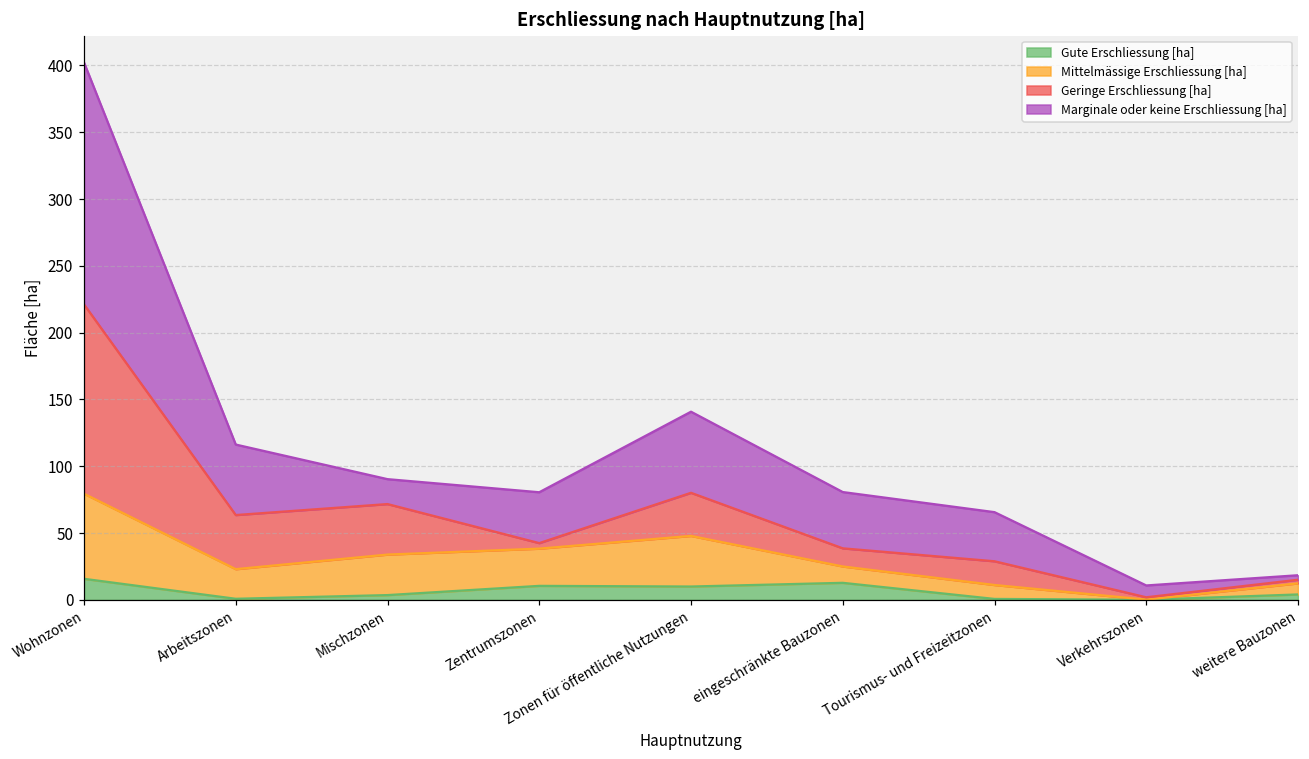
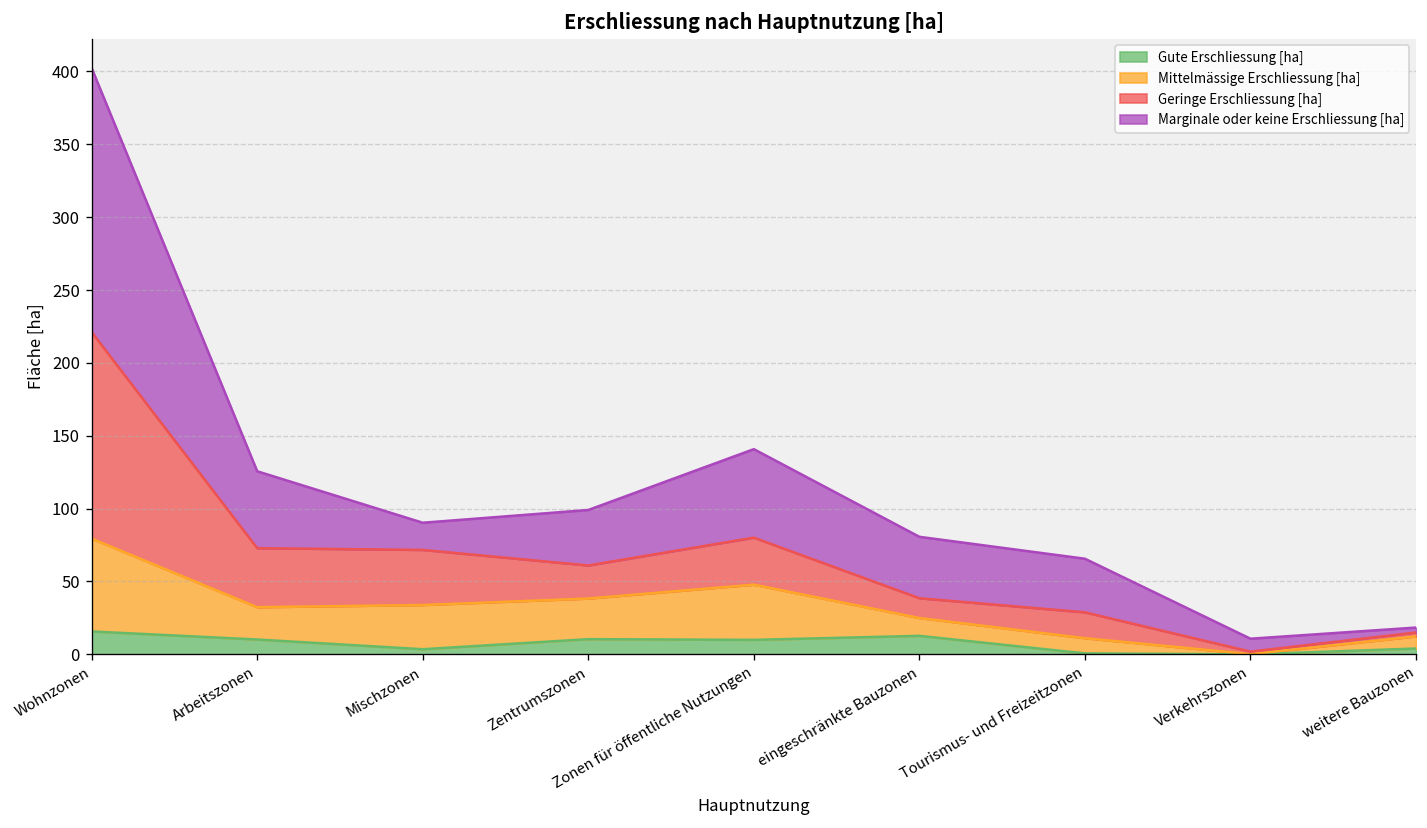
Gute Erschliessung [ha], Arbeitszonen: 1 -> 10
Geringe Erschliessung [ha], Zentrumszonen: 4 -> 23
